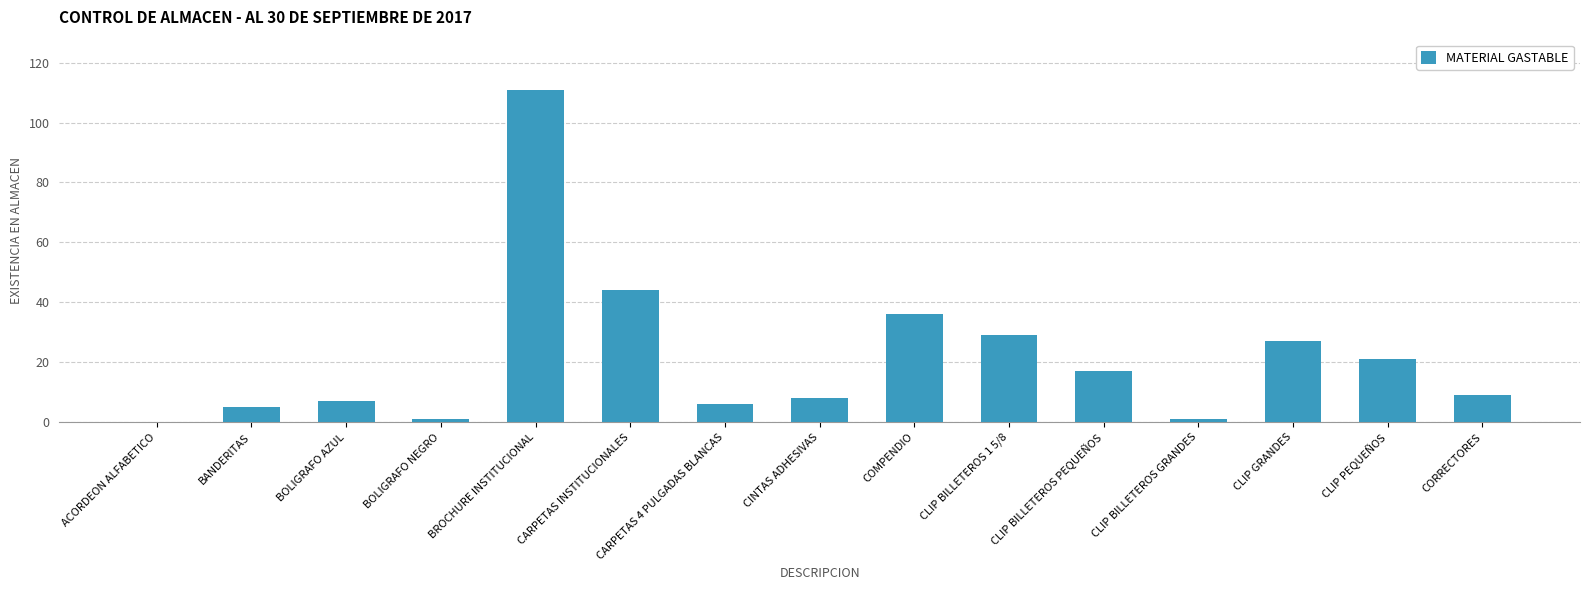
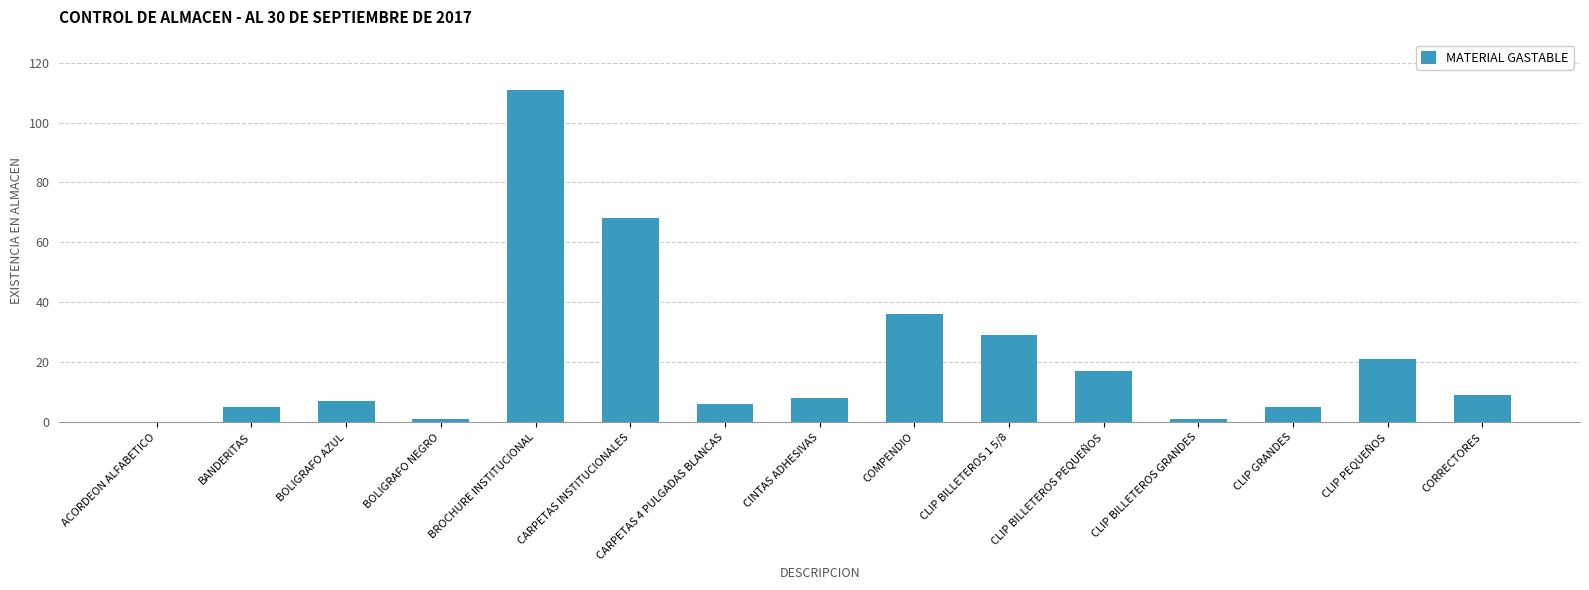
CARPETAS INSTITUCIONALES: 44 -> 68
CLIP GRANDES: 27 -> 5
